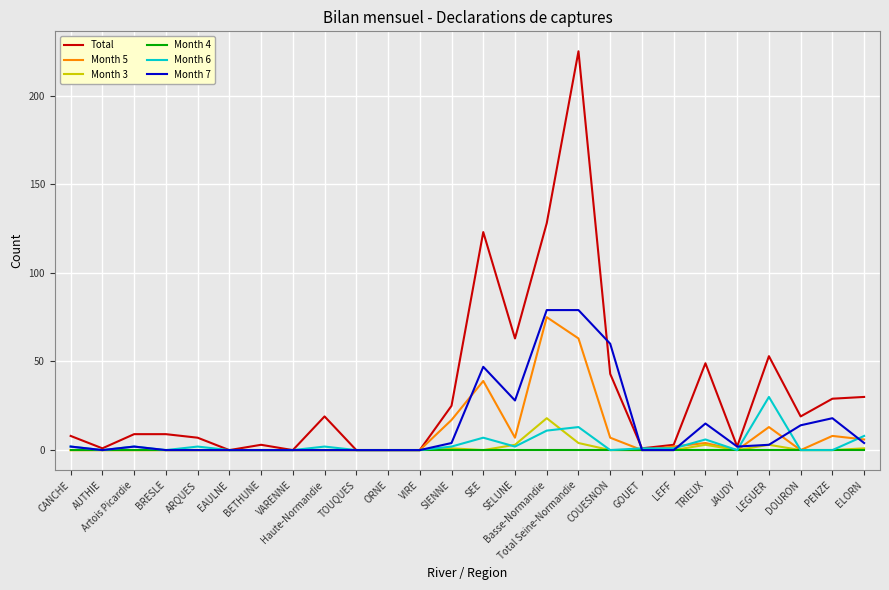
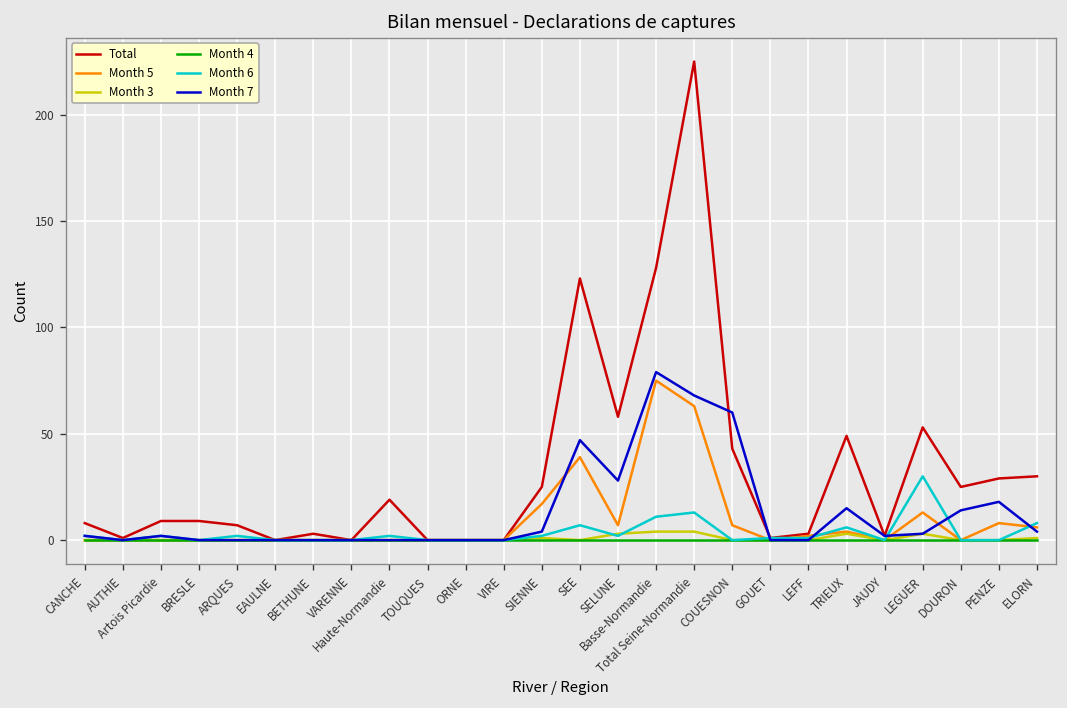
Total, SELUNE: 63 -> 58
Month 3, Basse-Normandie: 18 -> 4
Month 7, Total Seine-Normandie: 79 -> 68
Total, DOURON: 19 -> 25
